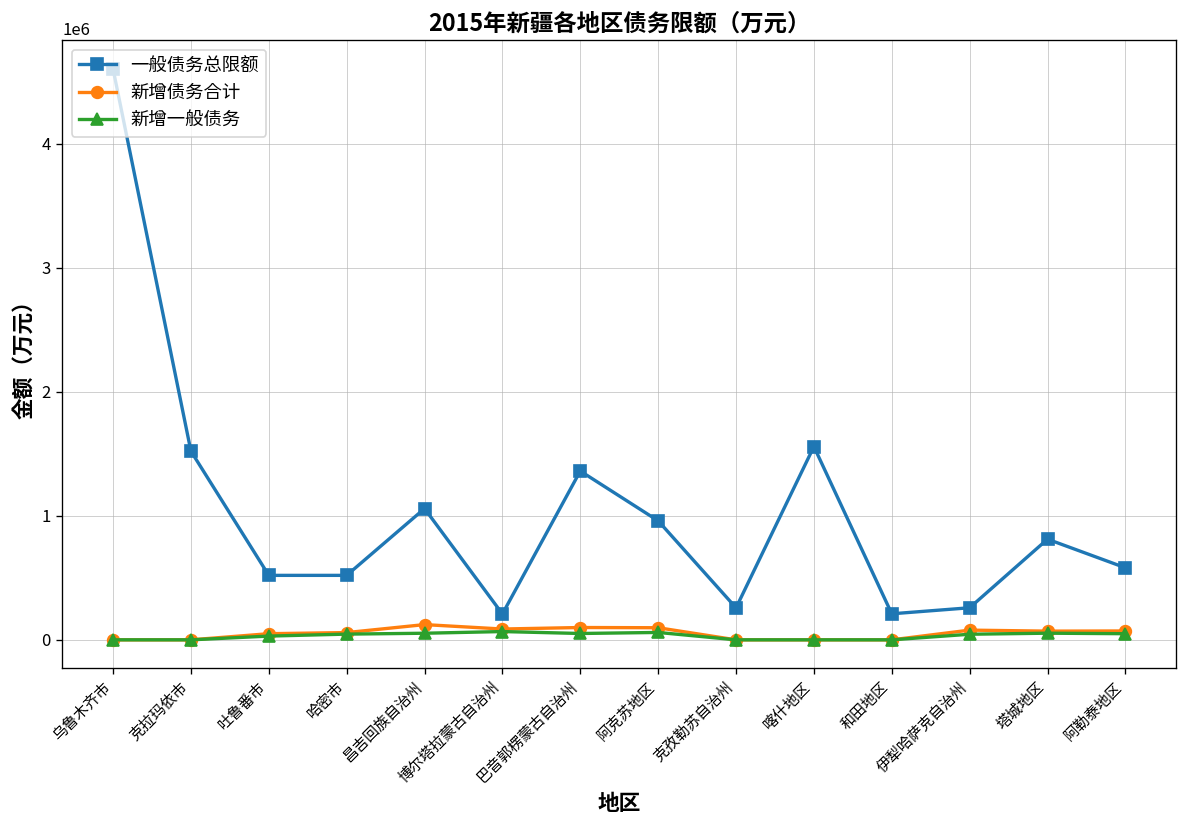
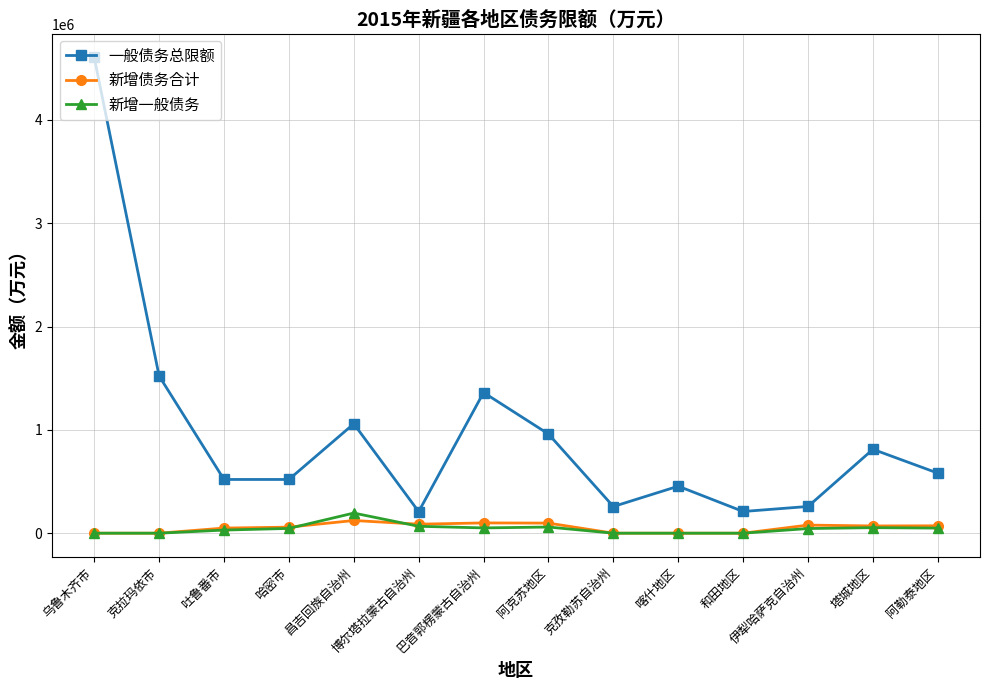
新增一般债务, 昌吉回族自治州: 50000 -> 190000
一般债务总限额, 喀什地区: 1560000 -> 460000
